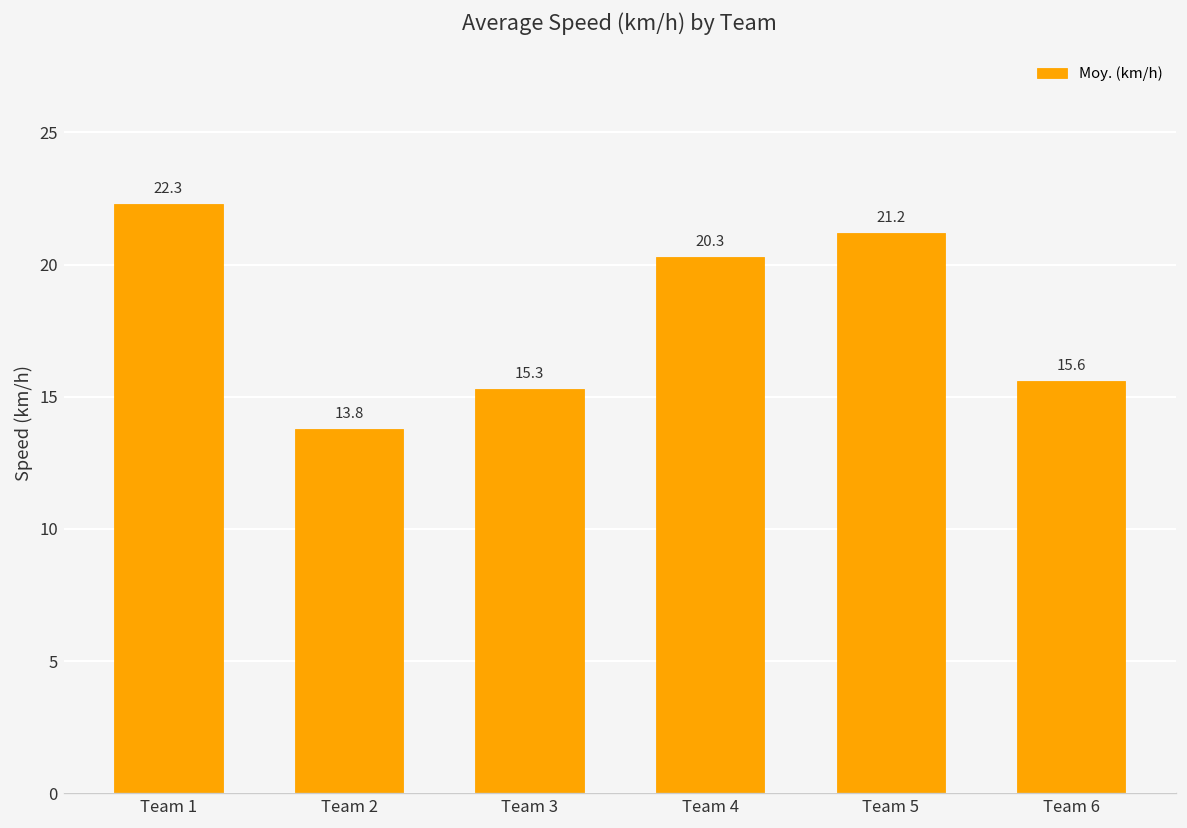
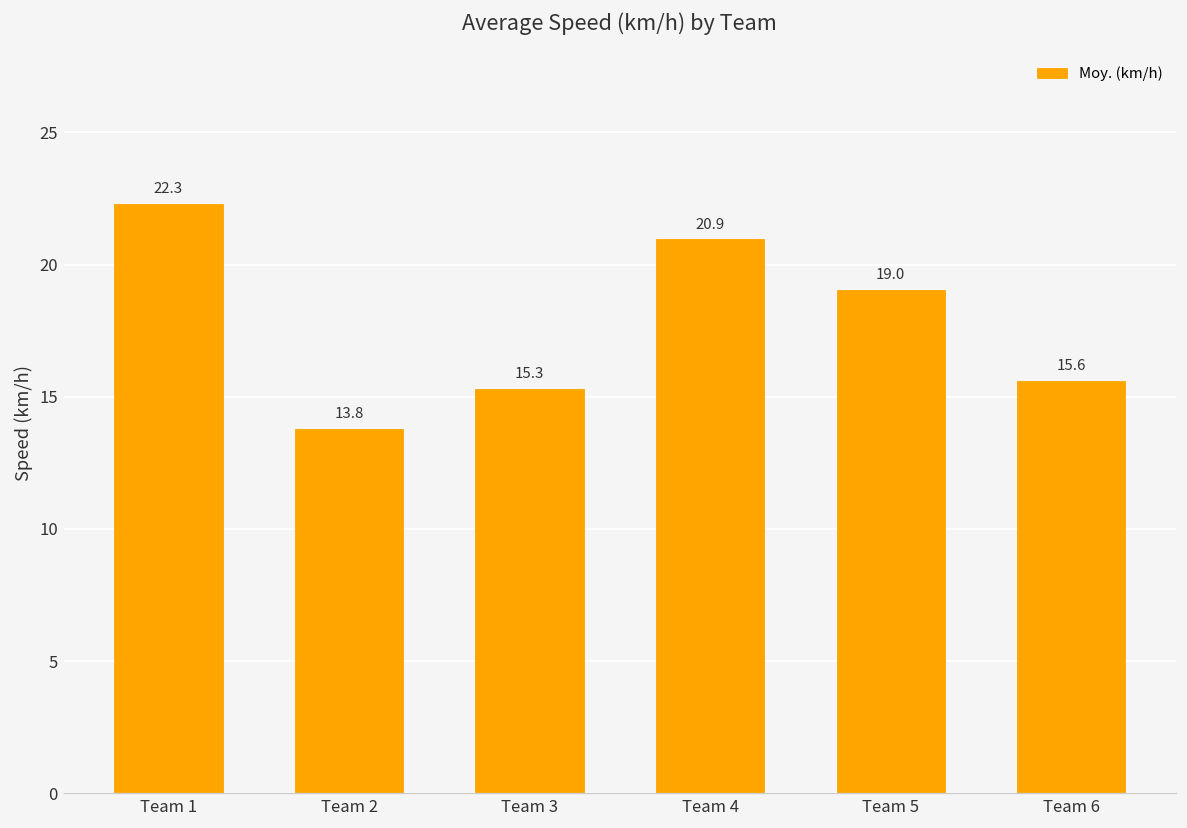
Team 4: 20.3 -> 20.9
Team 5: 21.2 -> 19.0
